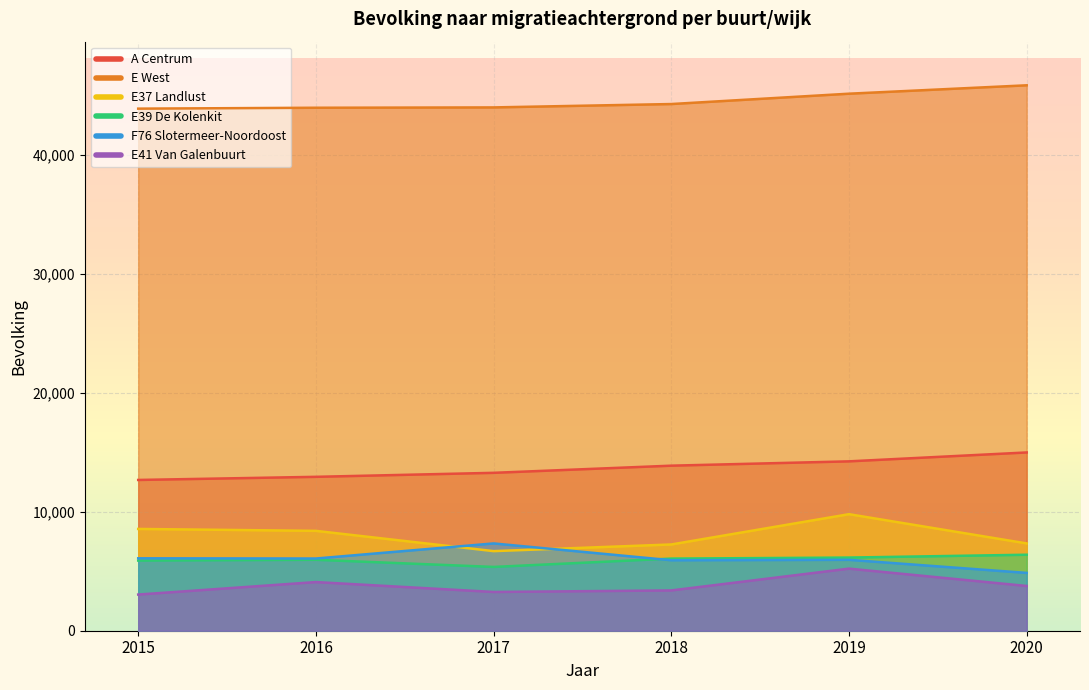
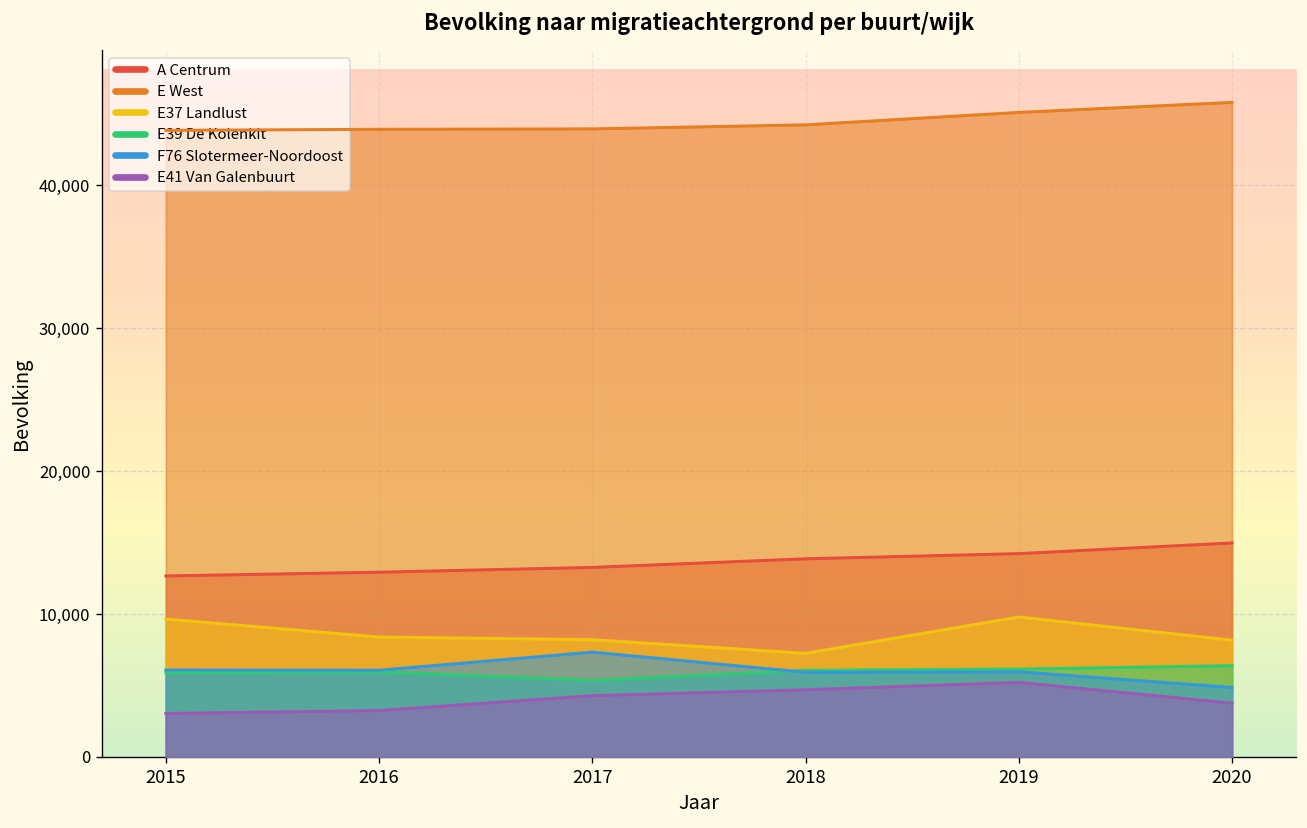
E37 Landlust, 2015: 8,600 -> 9,600
E41 Van Galenbuurt, 2016: 4,100 -> 3,200
E37 Landlust, 2017: 6,700 -> 8,200
E41 Van Galenbuurt, 2017: 3,300 -> 4,300
E41 Van Galenbuurt, 2018: 3,400 -> 4,700
E37 Landlust, 2020: 7,300 -> 8,200
